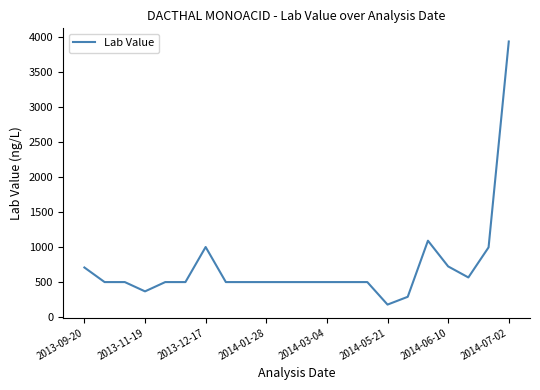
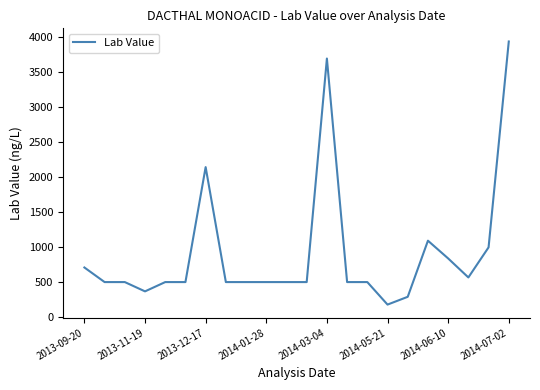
2013-12-17: 1000 -> 2100
2014-03-04: 500 -> 3700
2014-06-10: 700 -> 800
